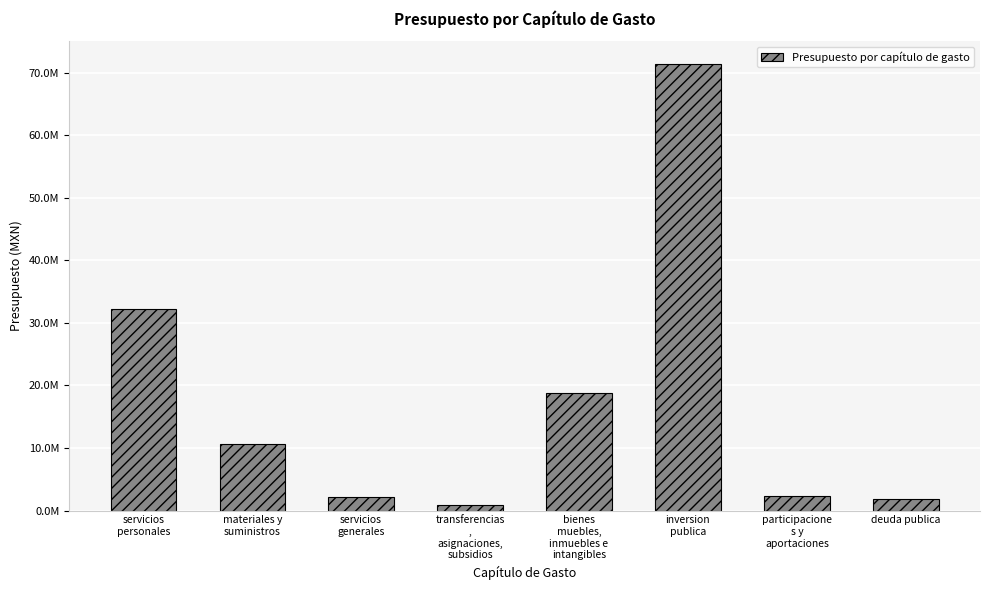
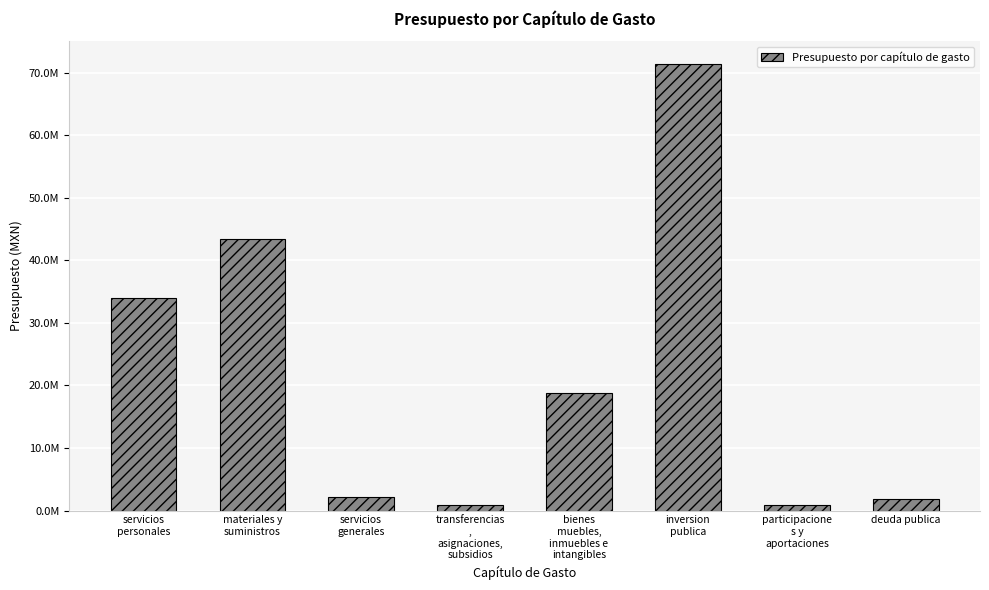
servicios personales: 32000000 -> 34000000
materiales y suministros: 11000000 -> 43000000
participacione s y aportaciones: 2000000 -> 1000000
